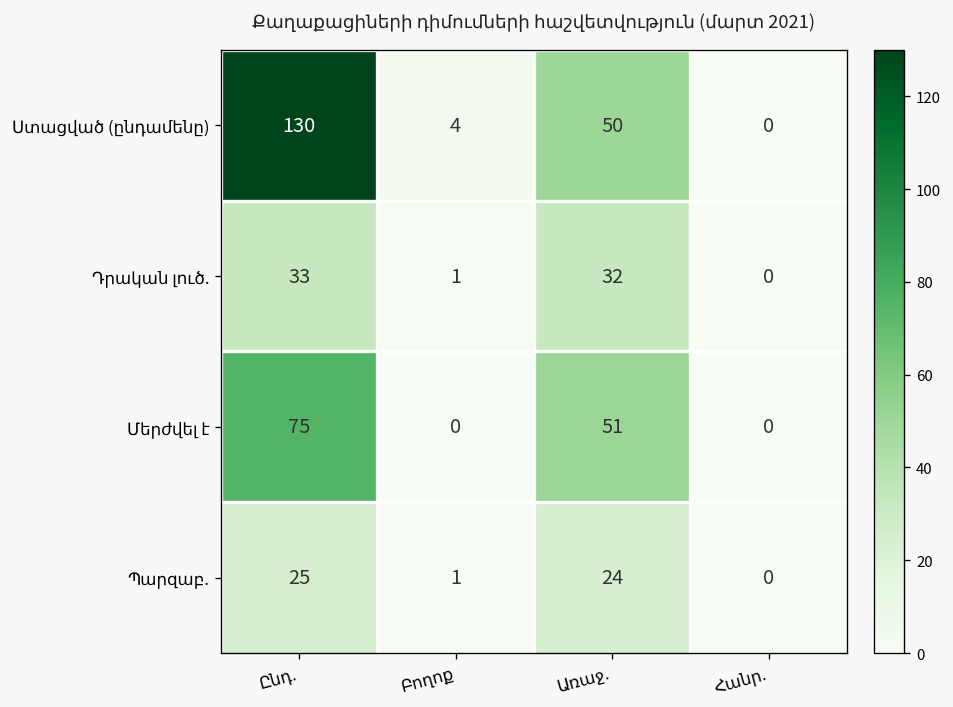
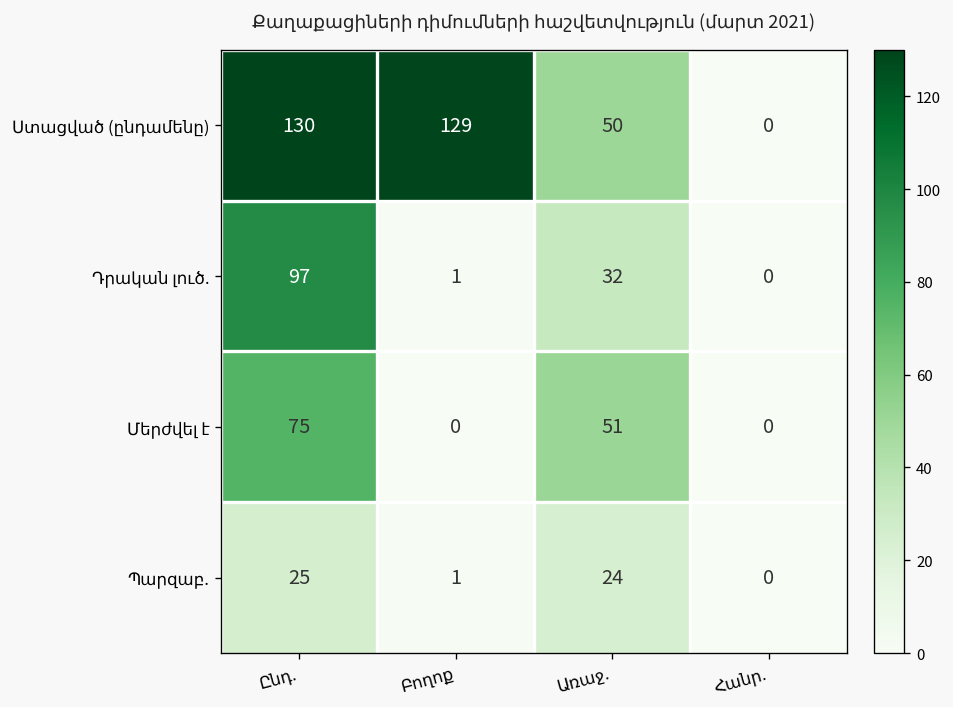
Ստացված (ընդամենը), Բողոք: 4 -> 129
Դրական լուծ., Ընդ.: 33 -> 97
